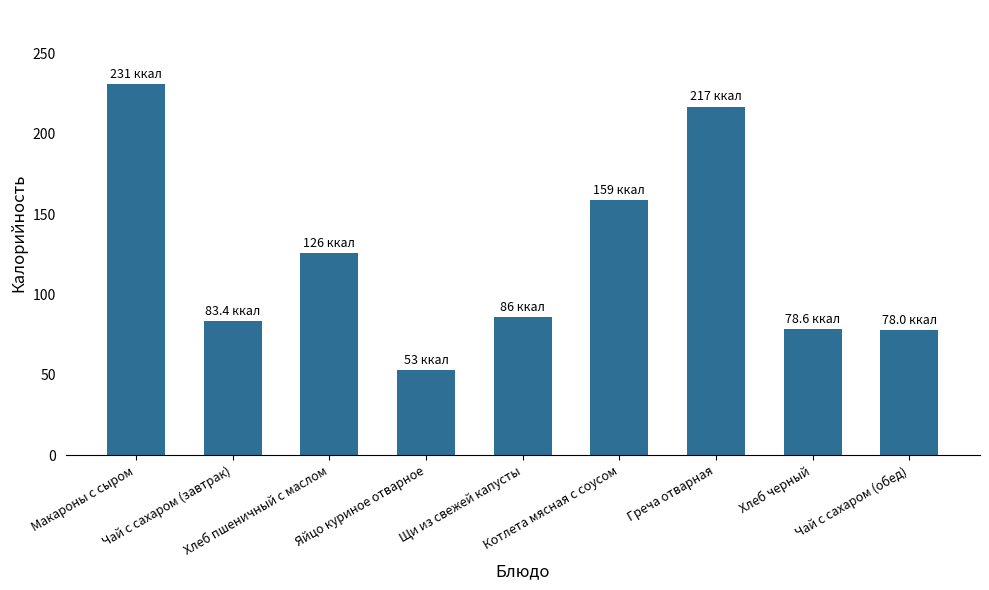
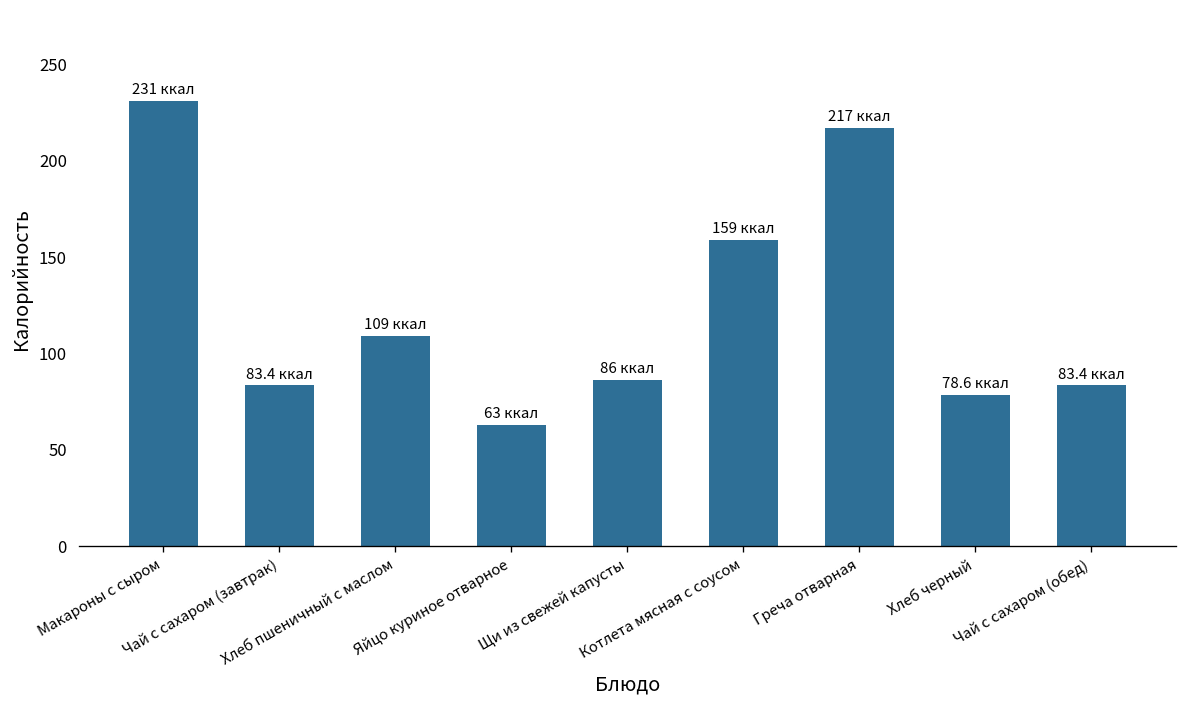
Хлеб пшеничный с маслом: 126 -> 109
Яйцо куриное отварное: 53 -> 63
Чай с сахаром (обед): 78.0 -> 83.4
